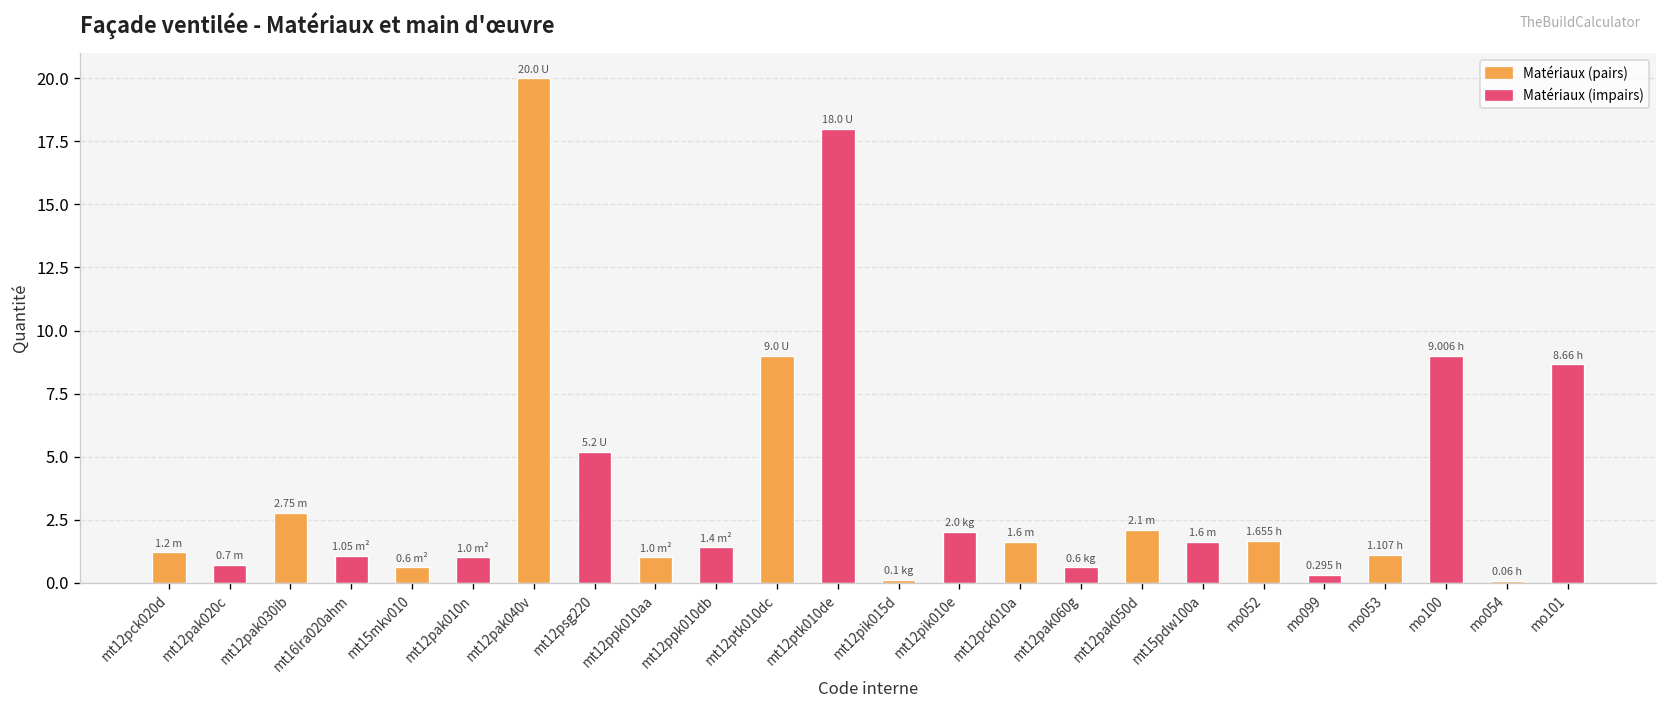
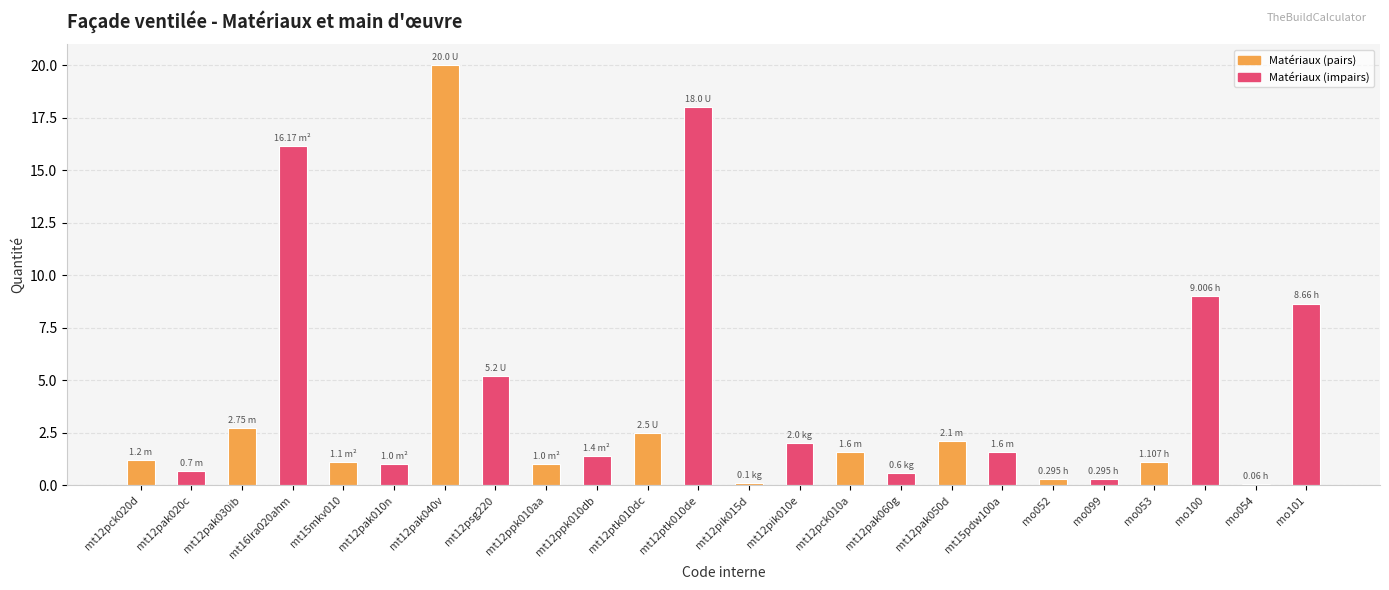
mt16lra020ahm: 1.05 -> 16.17
mt15mkv010: 0.6 -> 1.1
mt12ptk010dc: 9.0 -> 2.5
mo052: 1.655 -> 0.295
